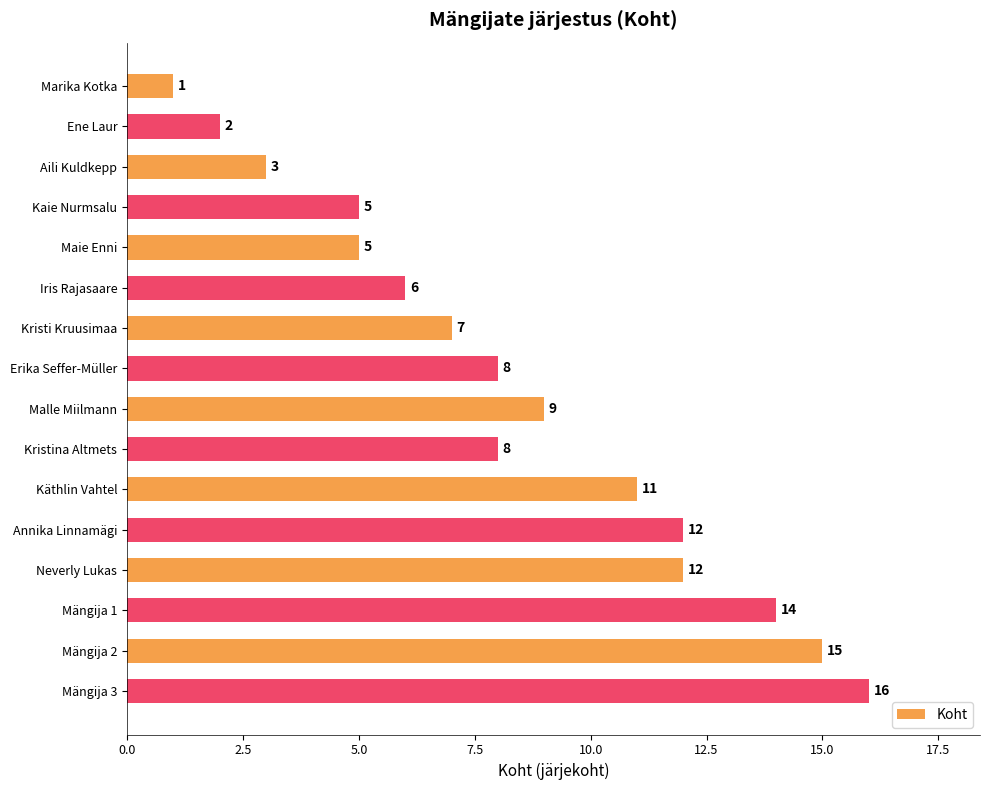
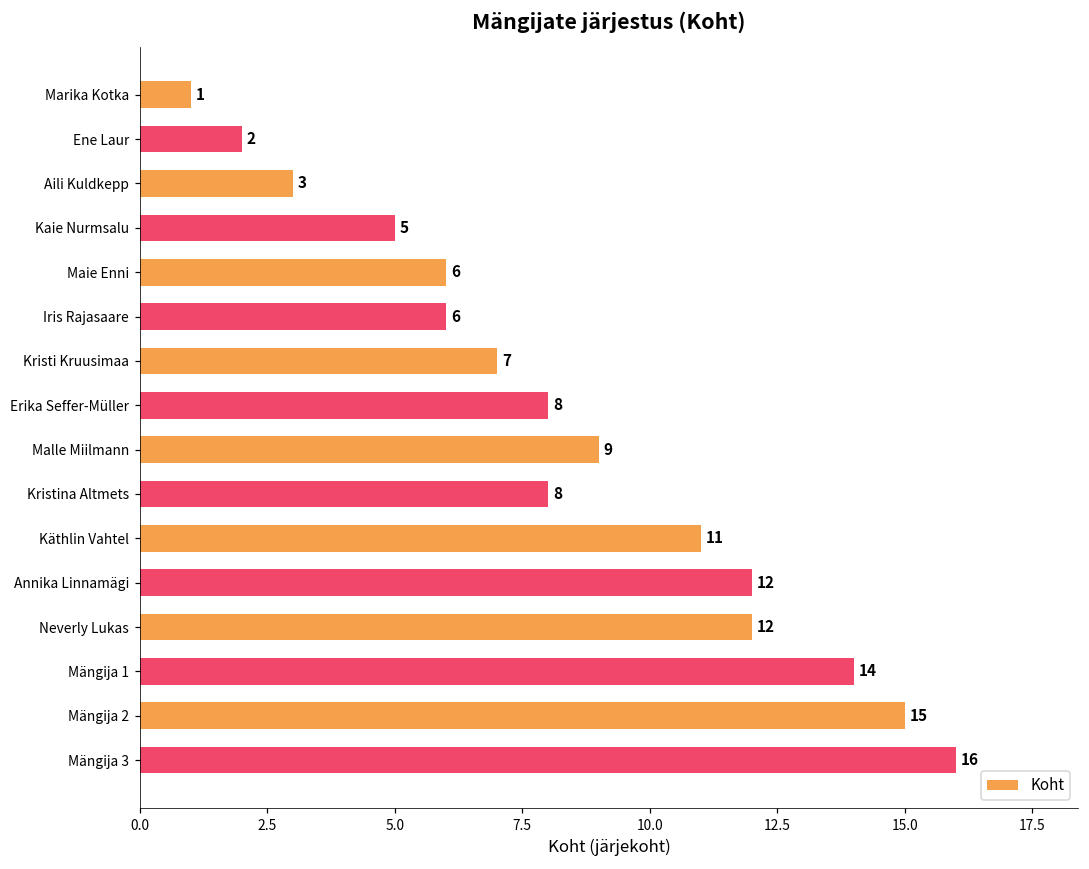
Maie Enni: 5 -> 6
